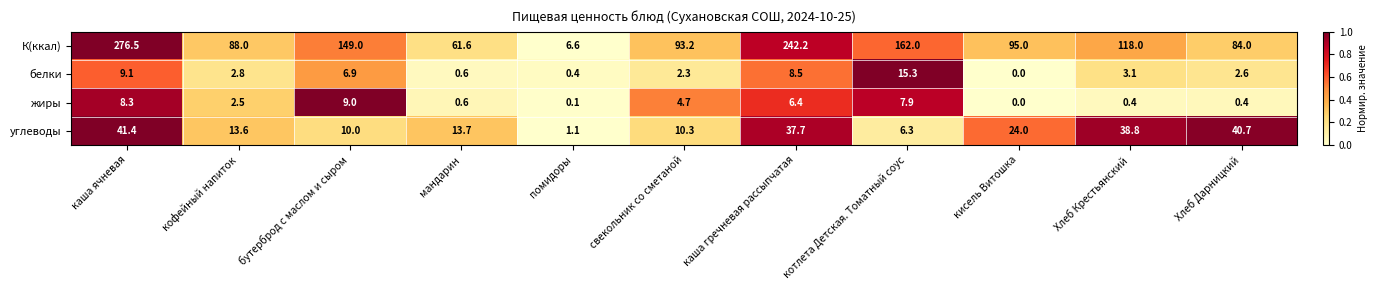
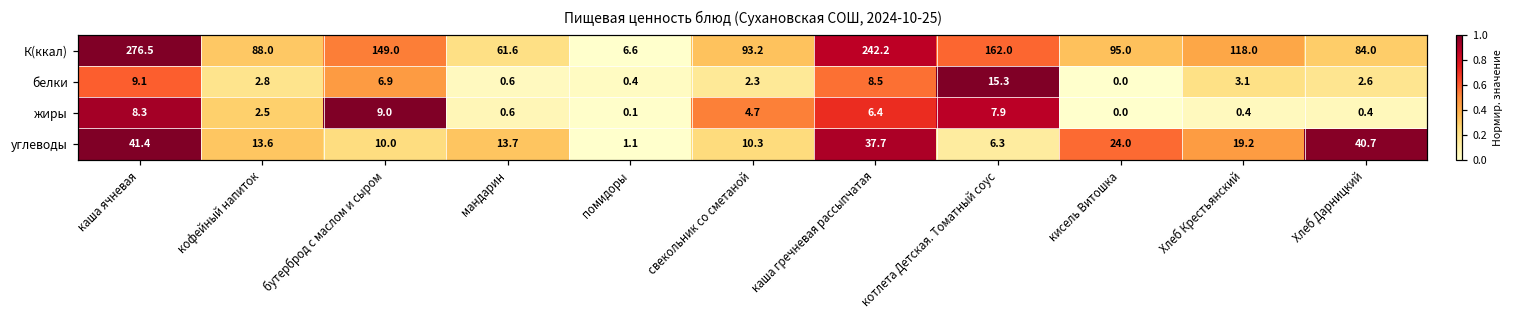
углеводы, Хлеб Крестьянский: 38.8 -> 19.2
